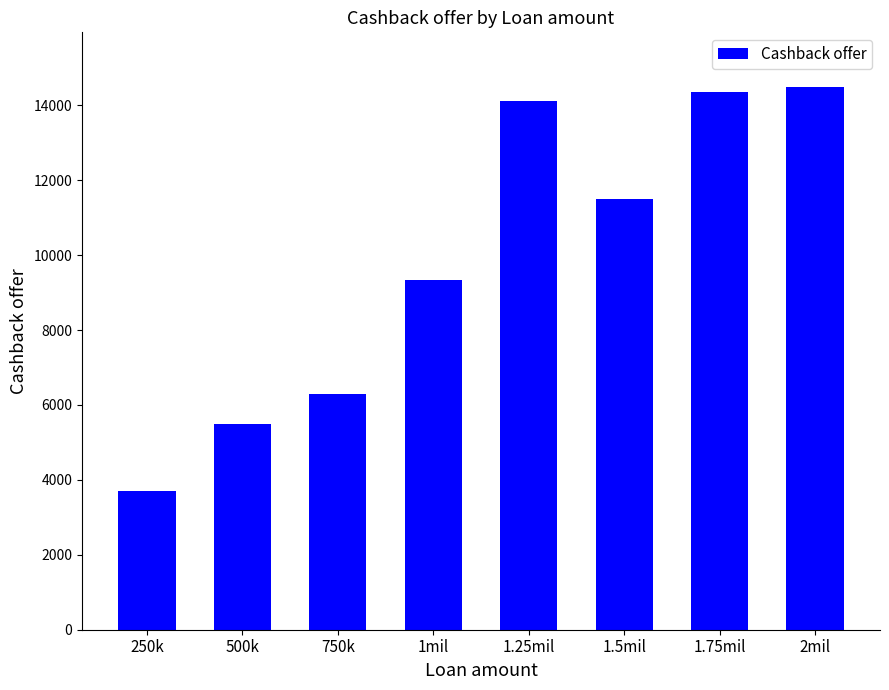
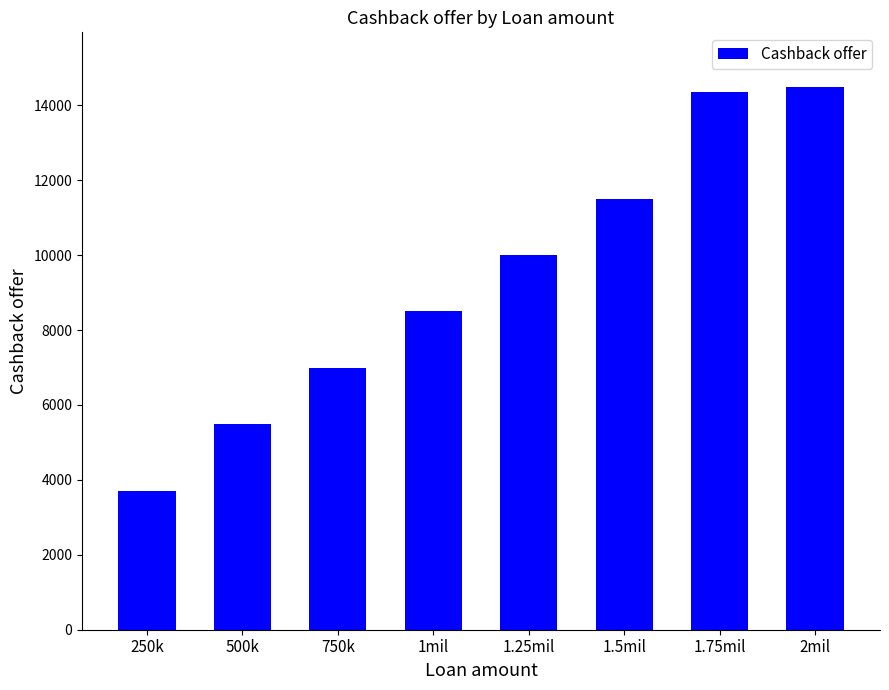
750k: 6300 -> 7000
1mil: 9300 -> 8500
1.25mil: 14100 -> 10000
